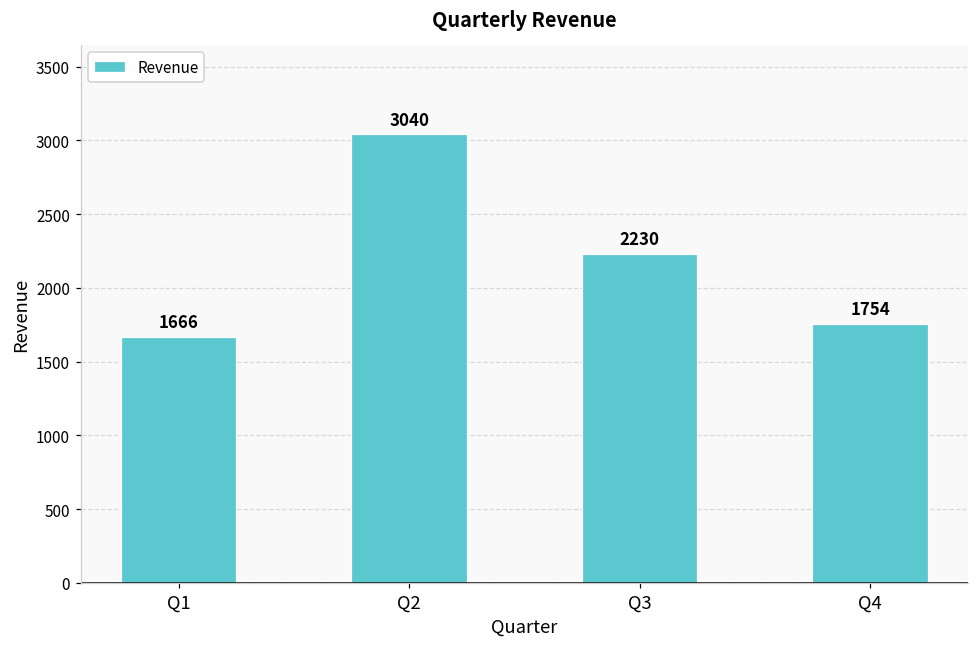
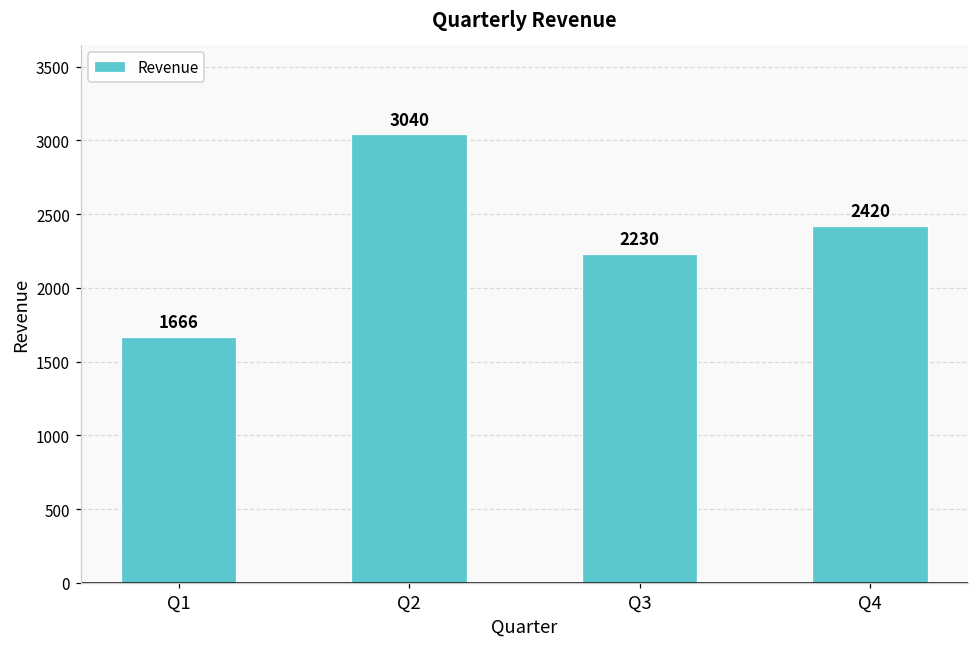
Q4: 1754 -> 2420
